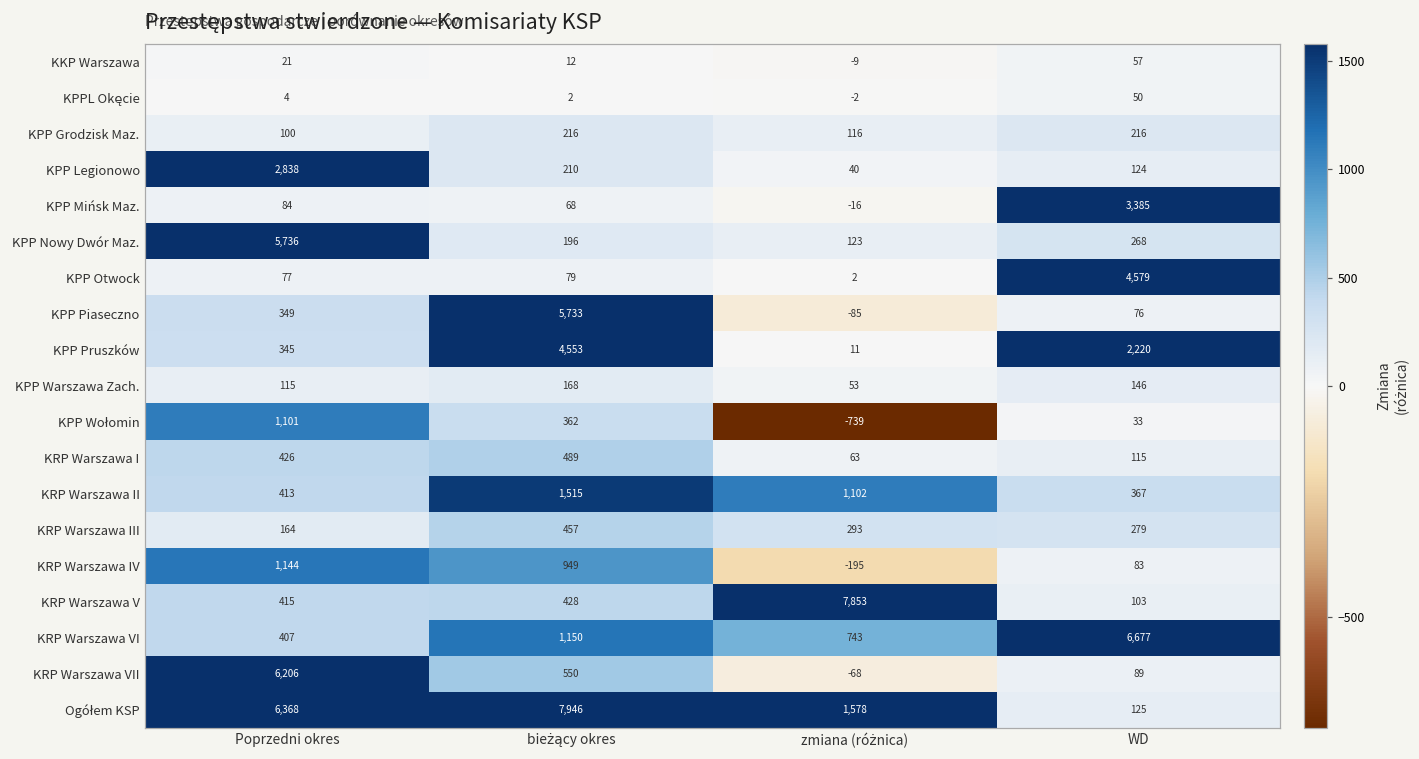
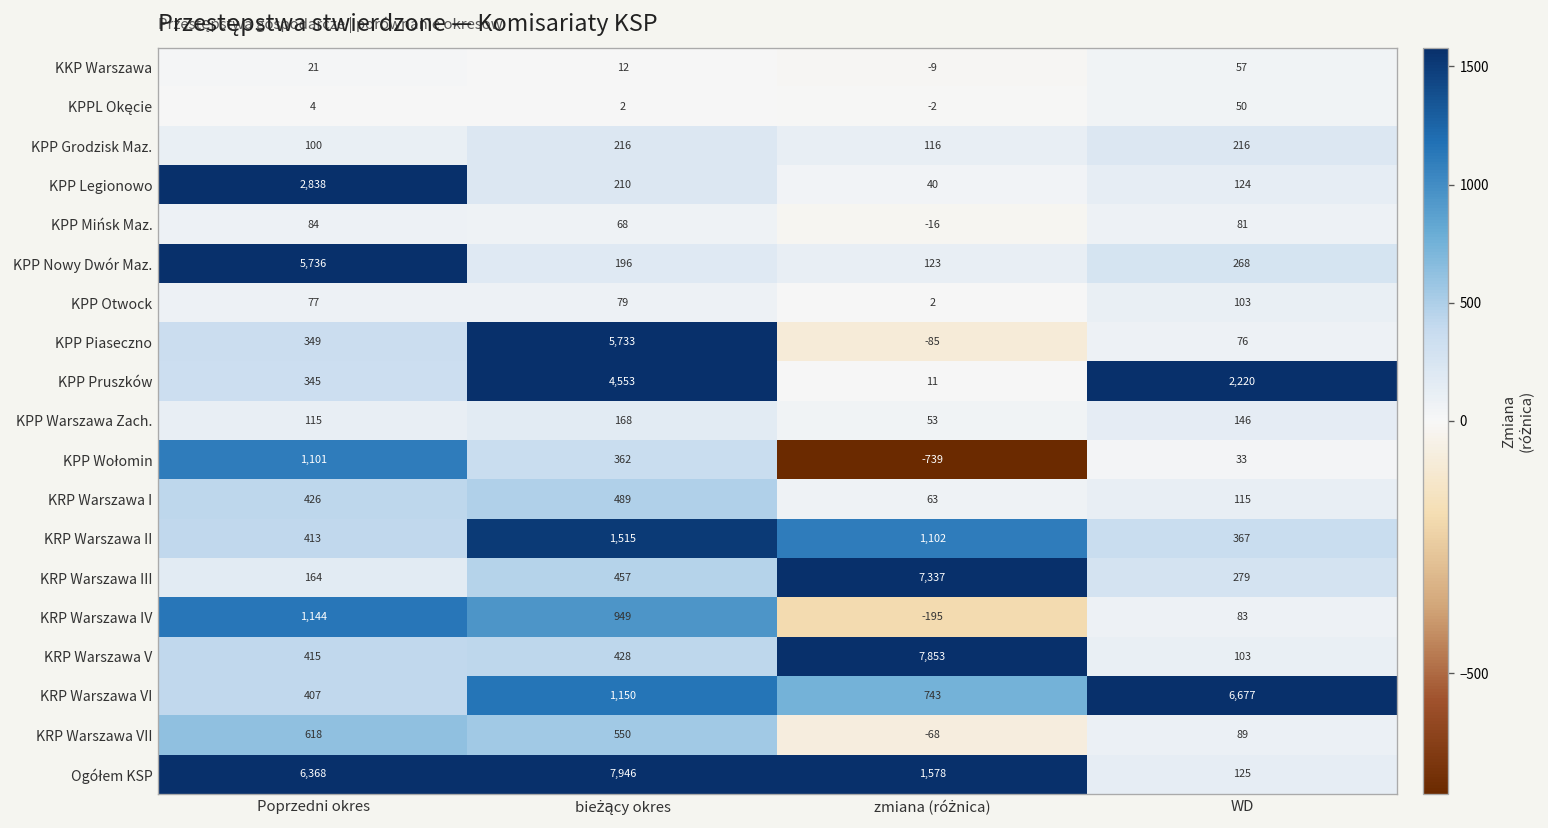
KPP Mińsk Maz., WD: 3,385 -> 81
KPP Otwock, WD: 4,579 -> 103
KRP Warszawa III, zmiana (różnica): 293 -> 7,337
KRP Warszawa VII, Poprzedni okres: 6,206 -> 618
